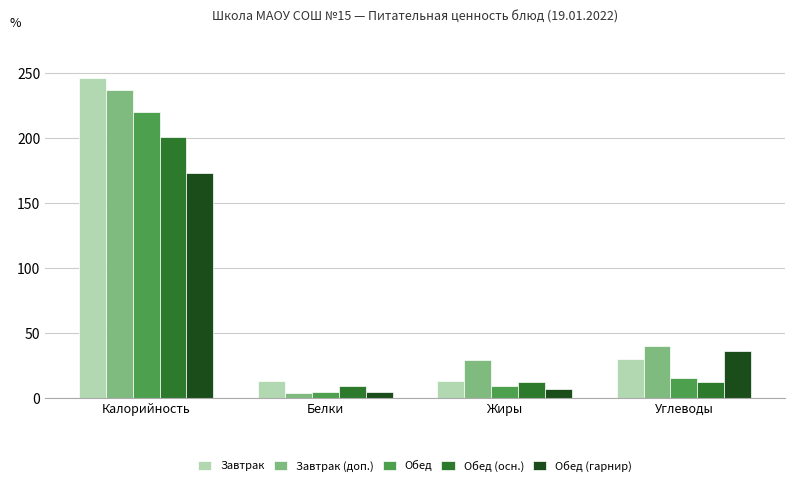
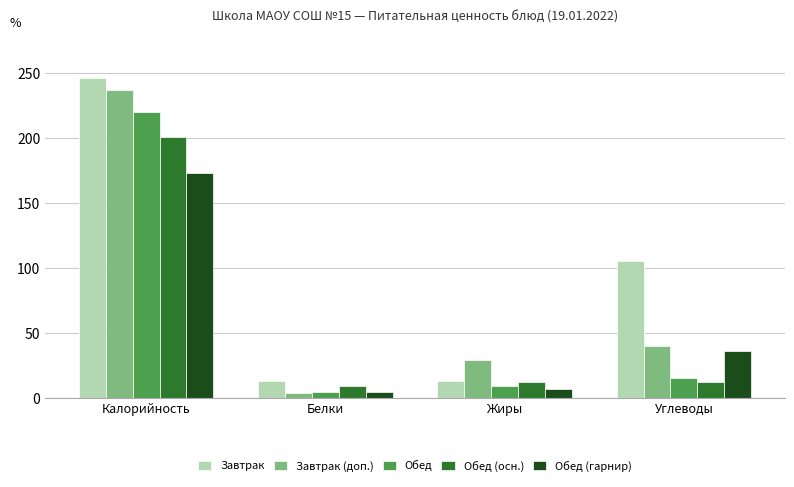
Завтрак, Углеводы: 30 -> 105
